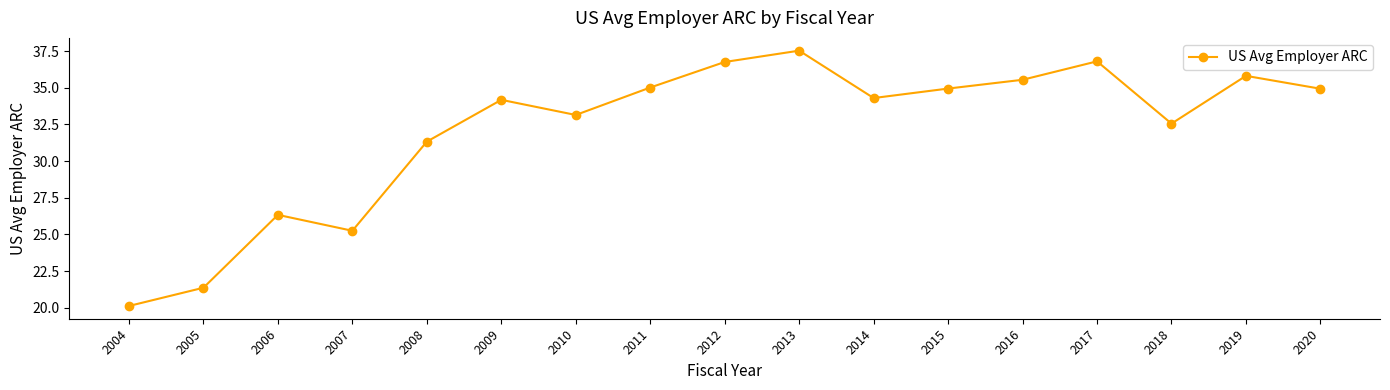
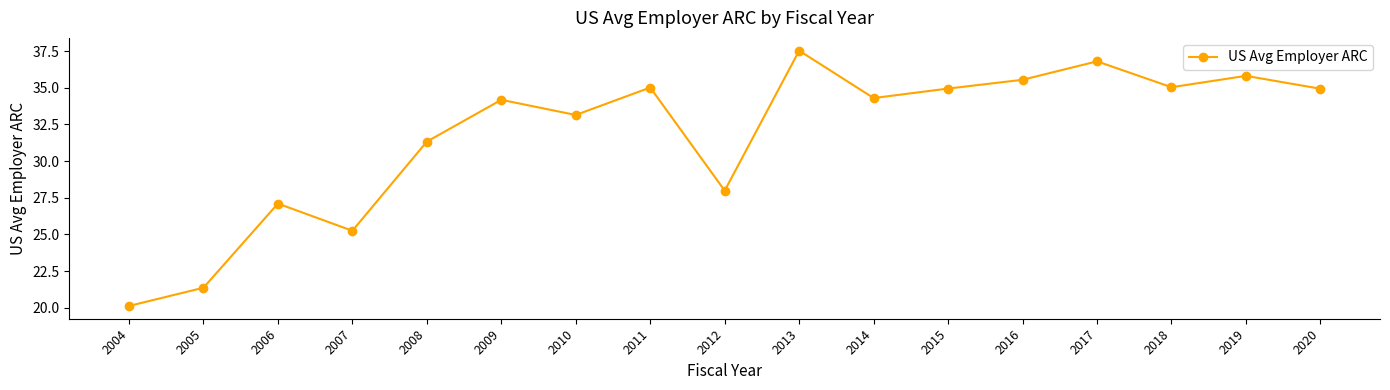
2006: 26.3 -> 27.1
2012: 36.8 -> 28.0
2018: 32.6 -> 35.0
